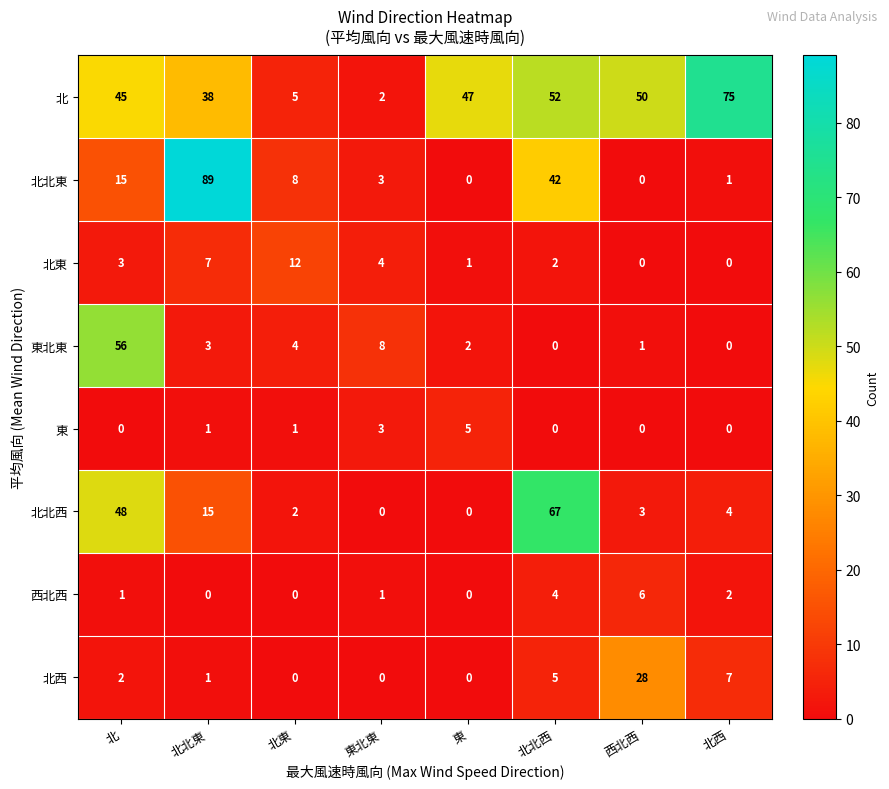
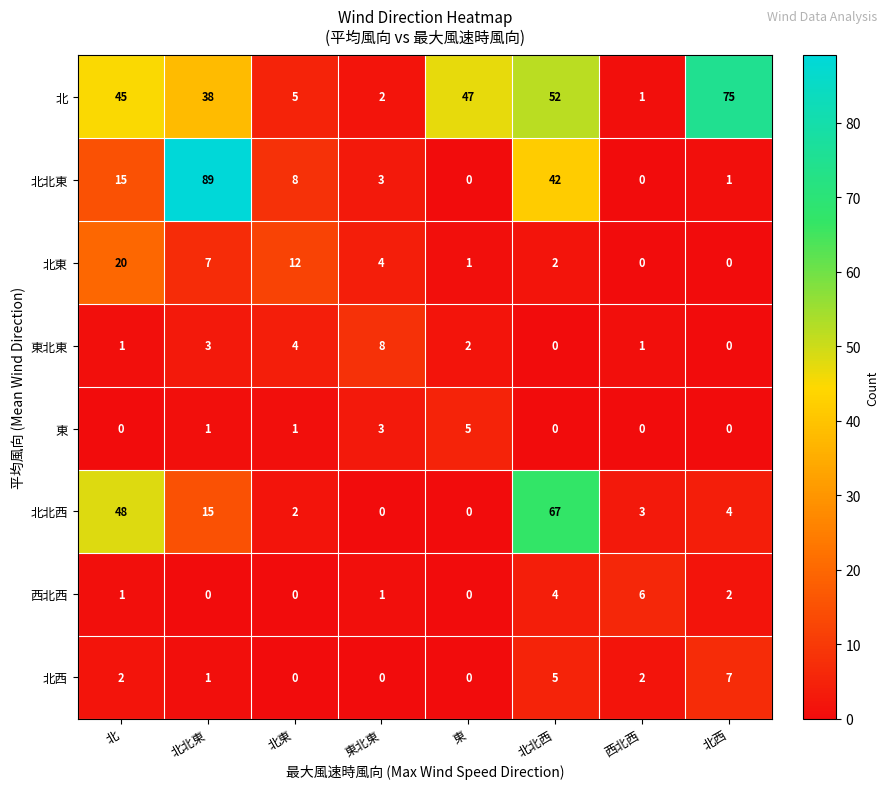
北, 西北西: 50 -> 1
北東, 北: 3 -> 20
東北東, 北: 56 -> 1
北西, 西北西: 28 -> 2
